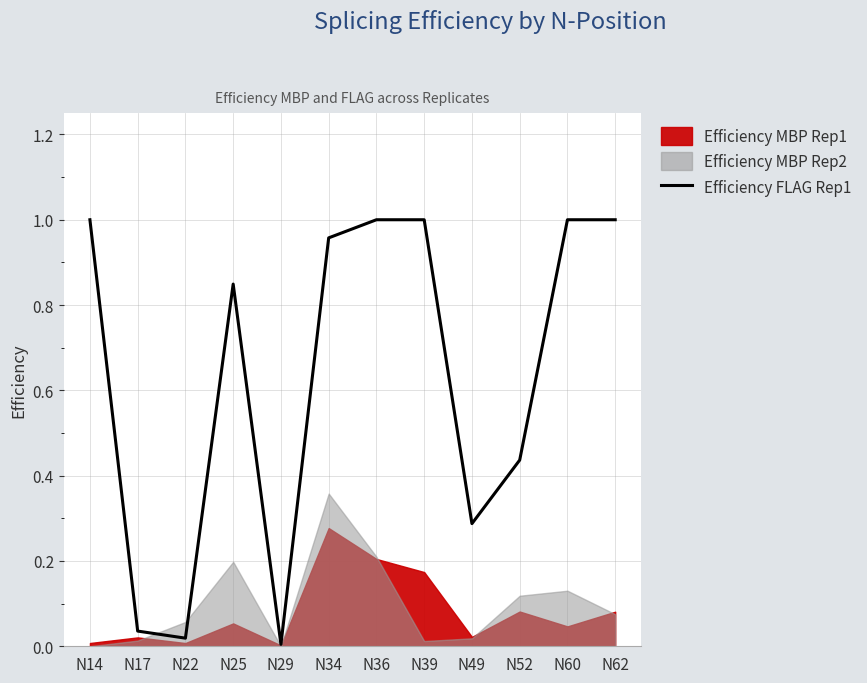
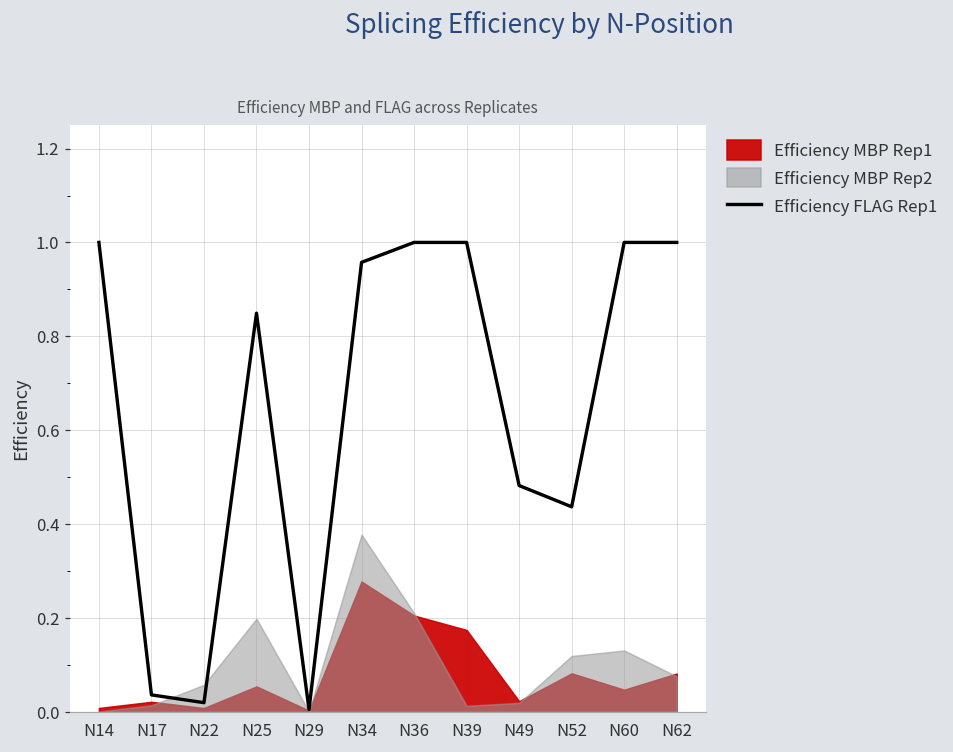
Efficiency MBP Rep2, N34: 0.36 -> 0.38
Efficiency FLAG Rep1, N49: 0.29 -> 0.48
